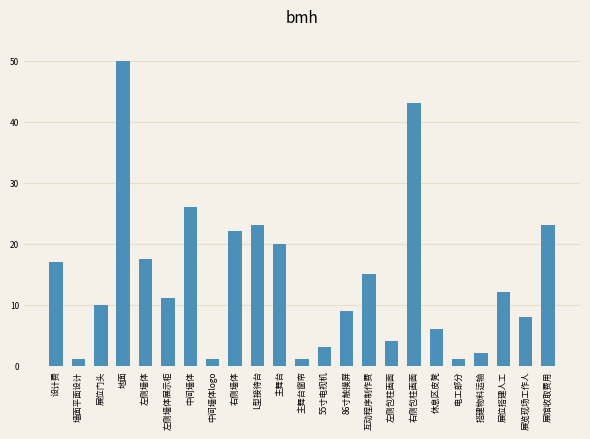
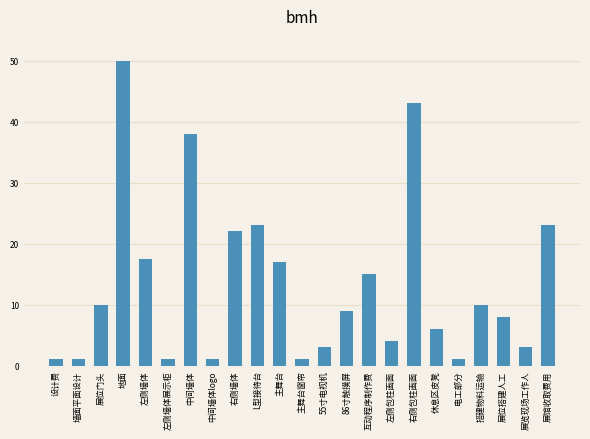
设计费: 17 -> 1
左侧墙体展示柜: 11 -> 1
中间墙体: 26 -> 38
主舞台: 20 -> 17
搭建物料运输: 2 -> 10
展位搭建人工: 12 -> 8
展览现场工作人: 8 -> 3
